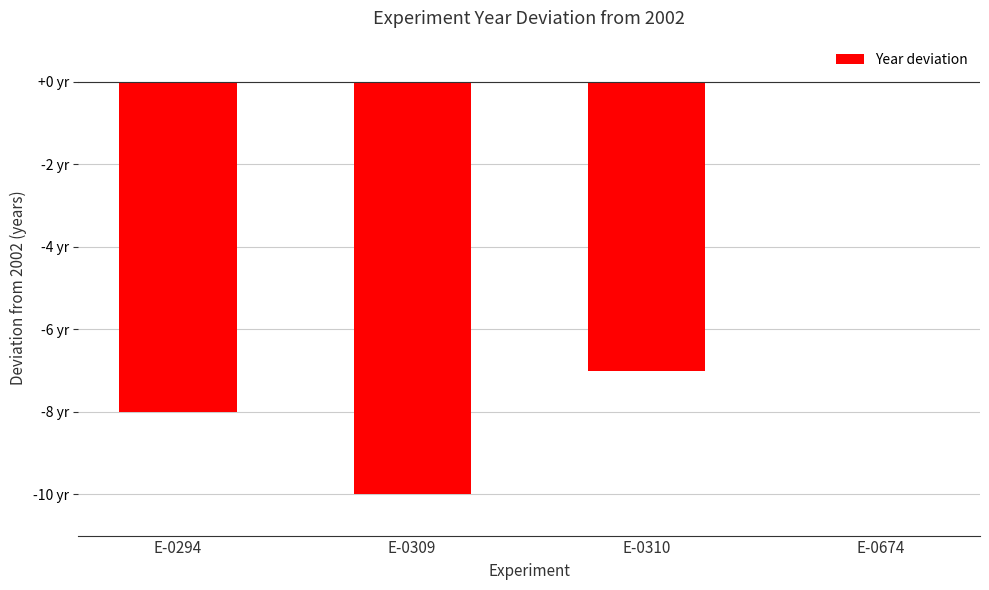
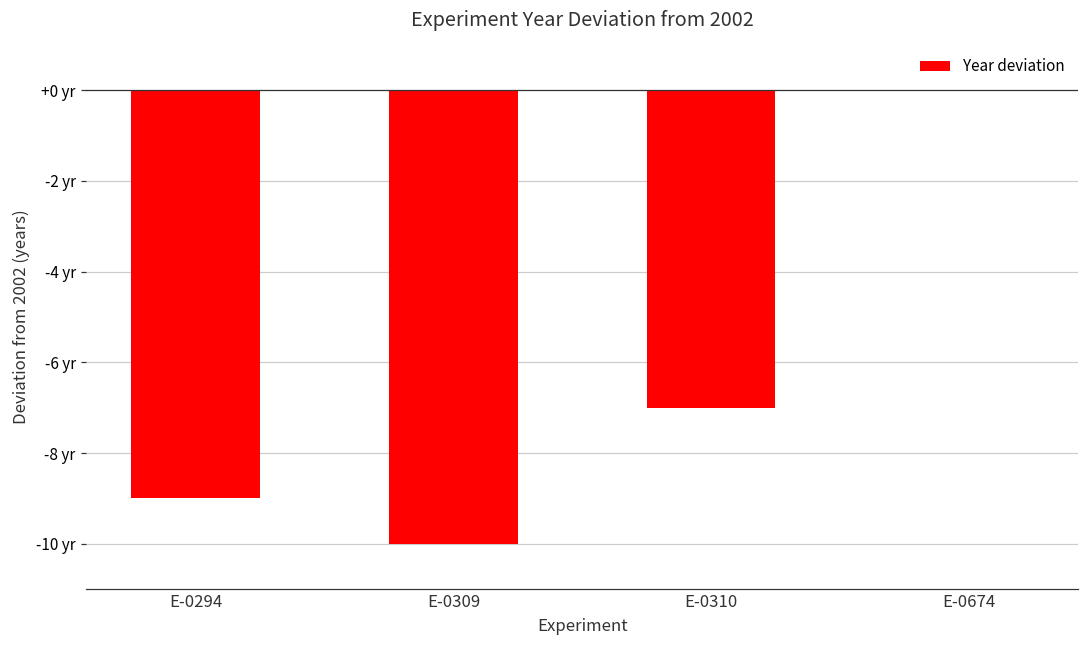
E-0294: -8.0 yr -> -9.0 yr
